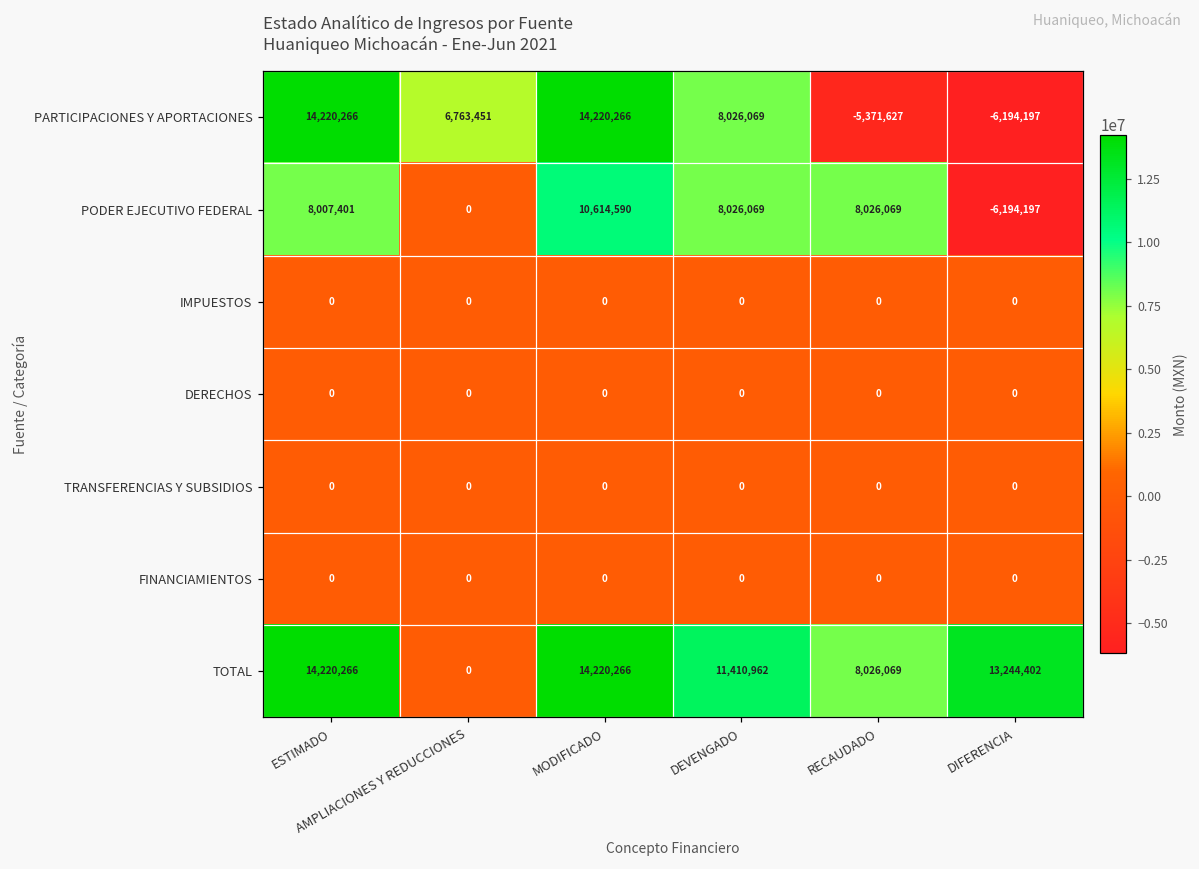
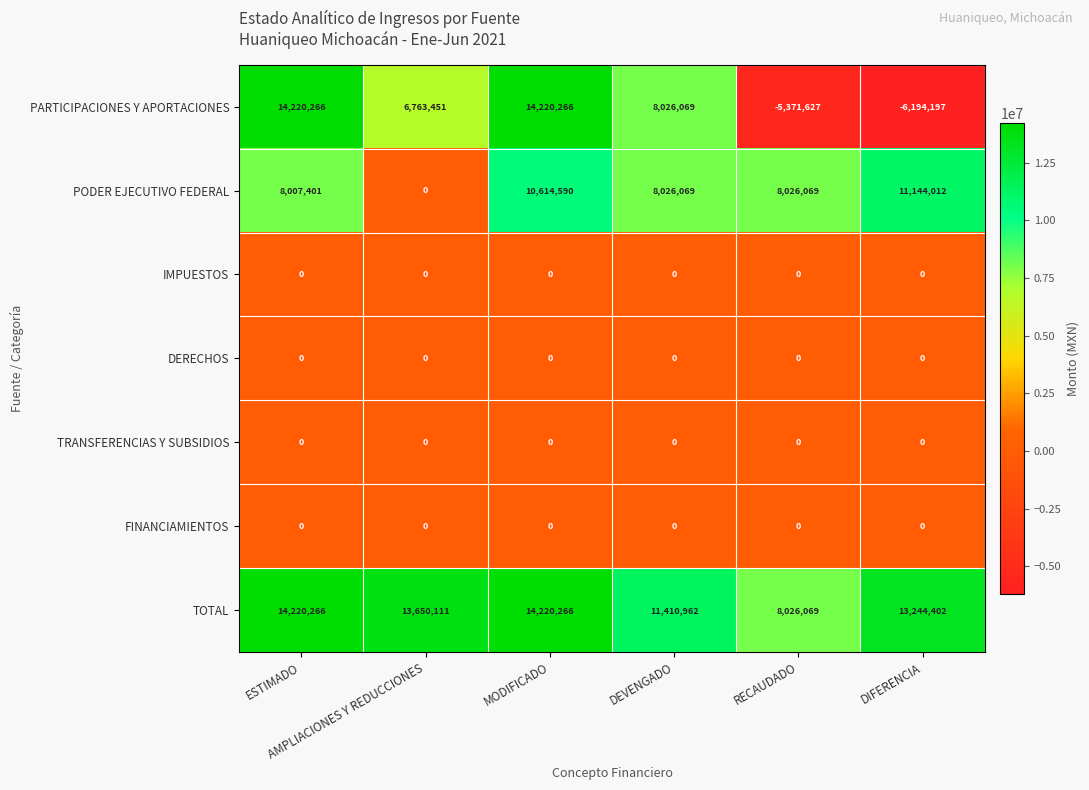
PODER EJECUTIVO FEDERAL, DIFERENCIA: -6,194,197 -> 11,144,012
TOTAL, AMPLIACIONES Y REDUCCIONES: 0 -> 13,650,111
